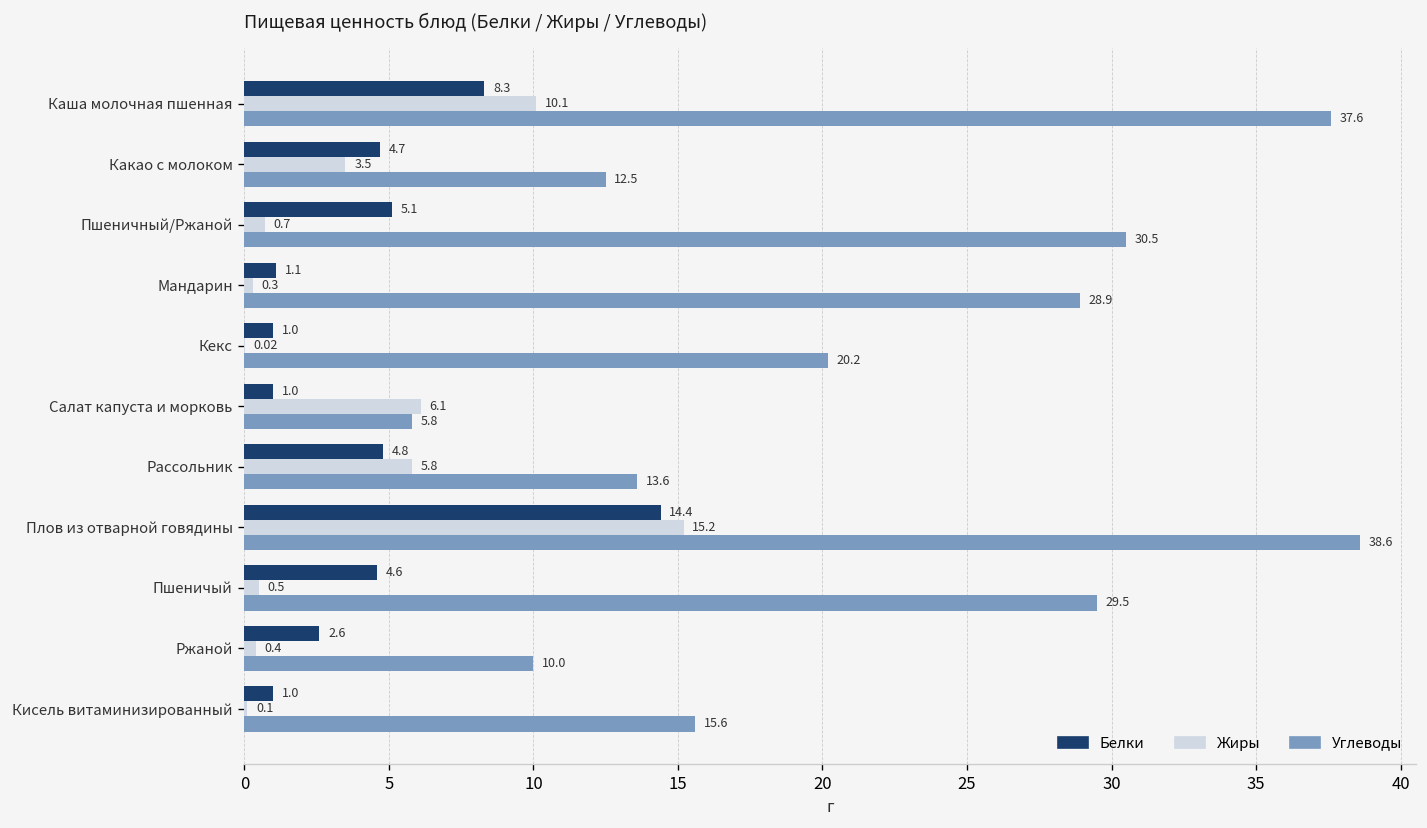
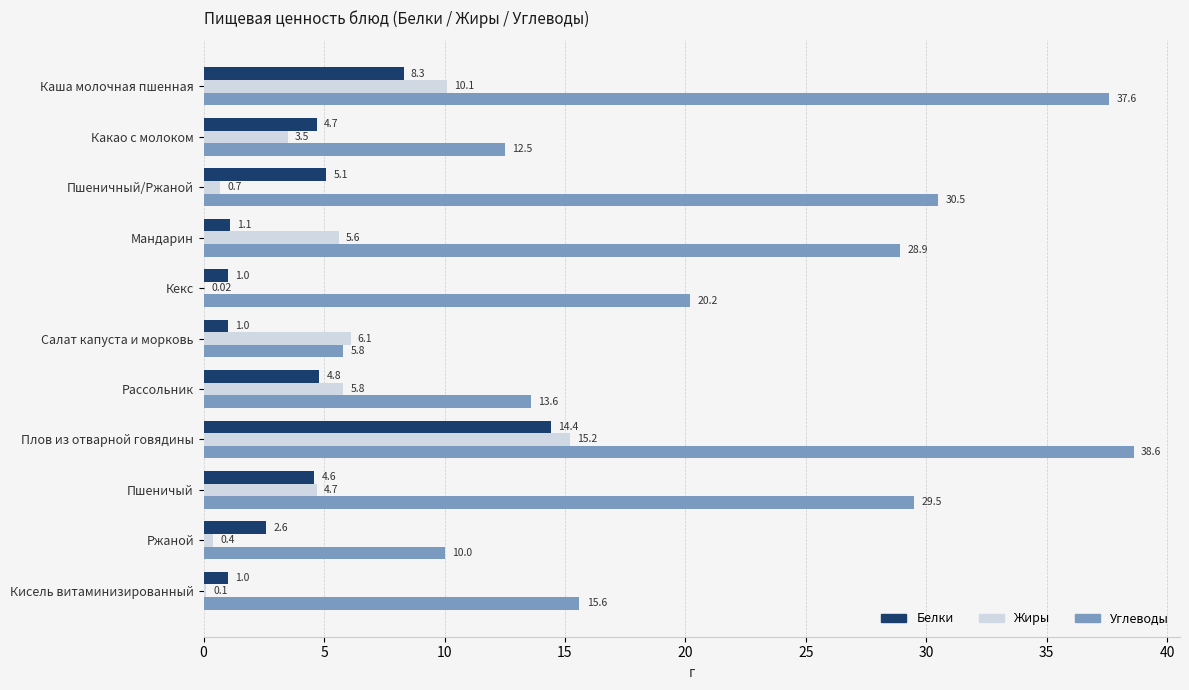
Жиры, Мандарин: 0.3 -> 5.6
Жиры, Пшеничый: 0.5 -> 4.7
